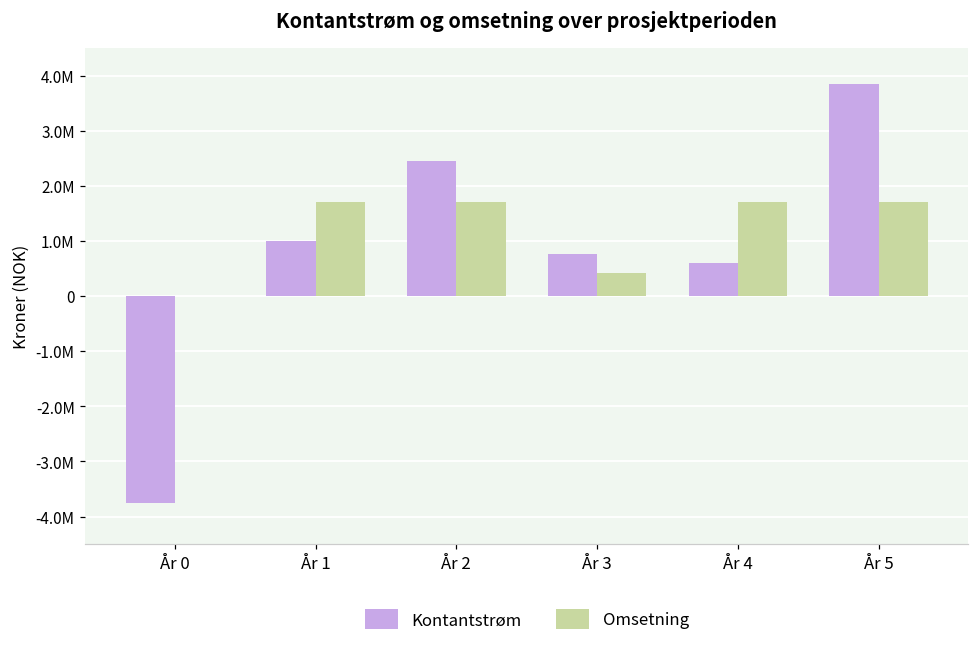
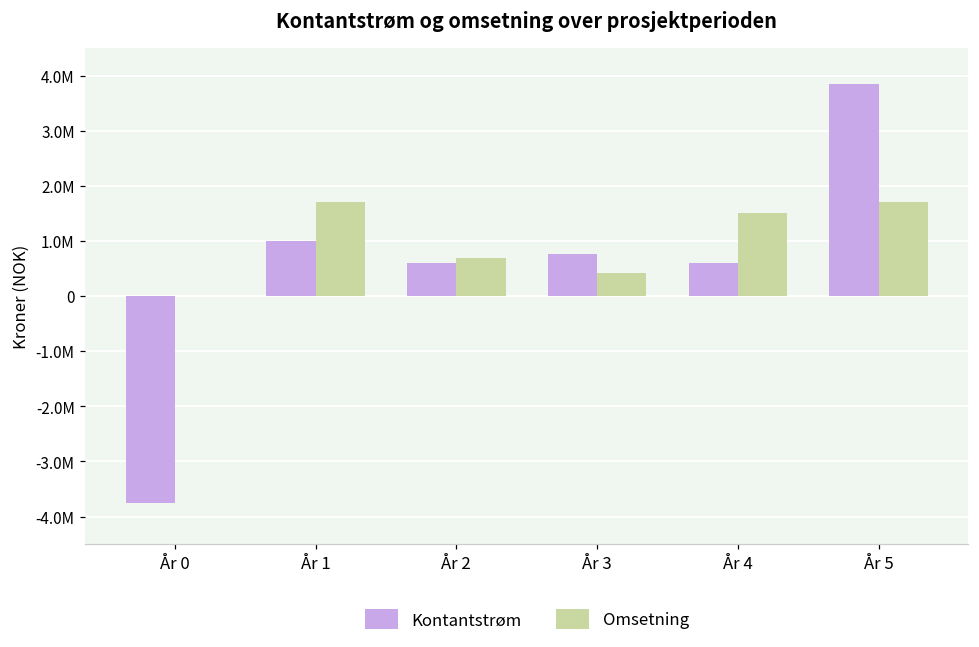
Kontantstrøm, År 2: 2400000 -> 600000
Omsetning, År 2: 1700000 -> 700000
Omsetning, År 4: 1700000 -> 1500000
